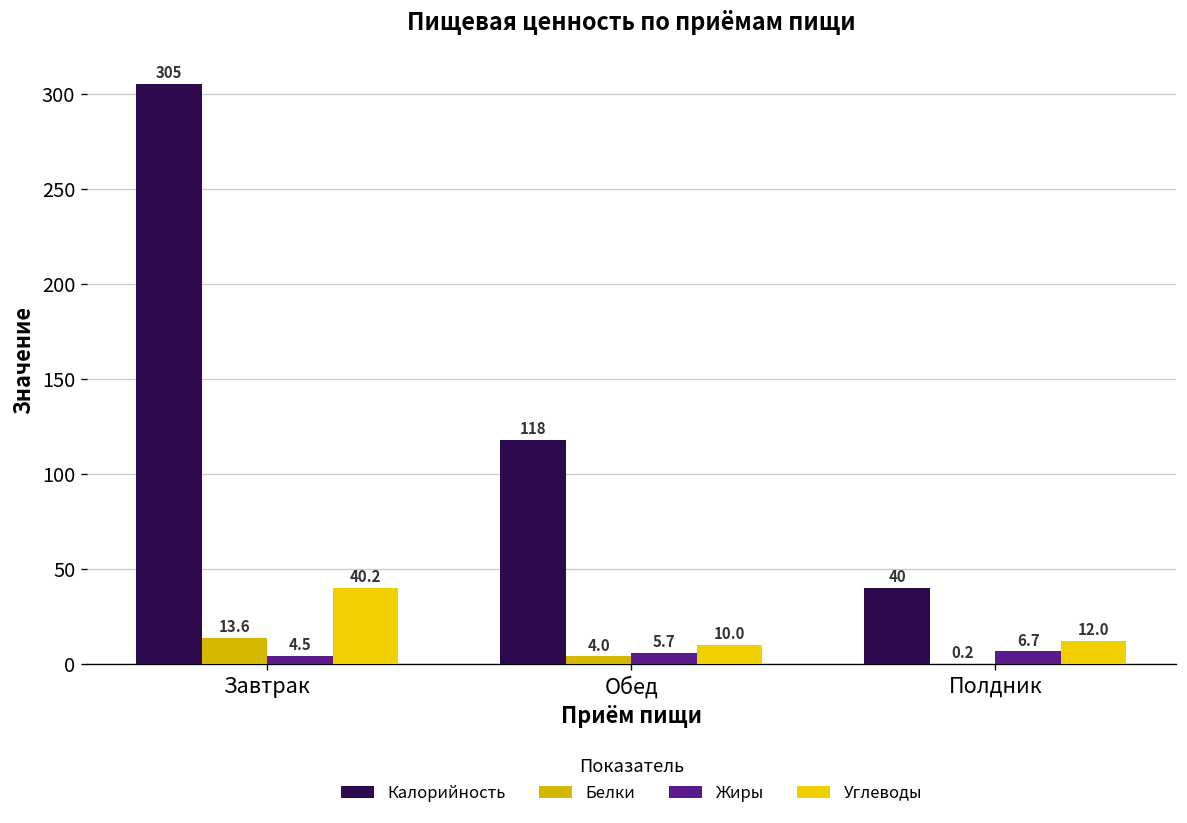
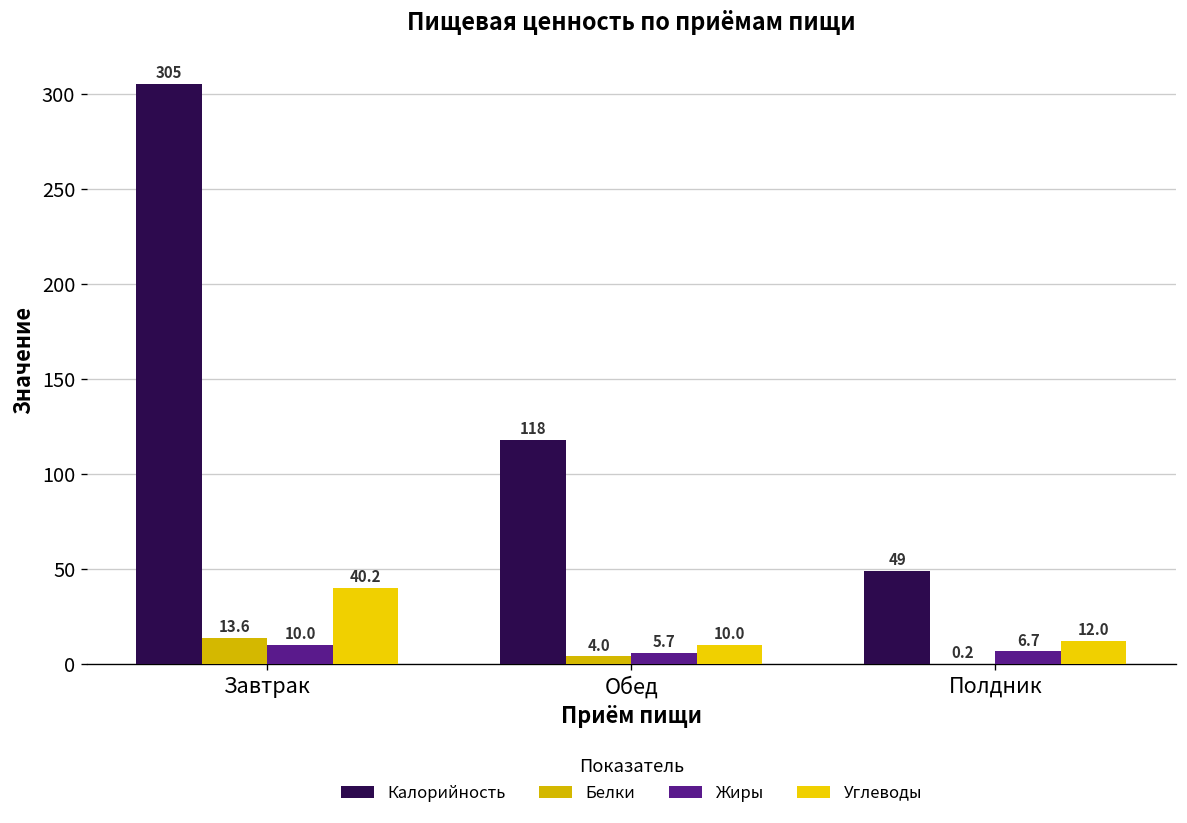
Жиры, Завтрак: 4.5 -> 10.0
Калорийность, Полдник: 40 -> 49
